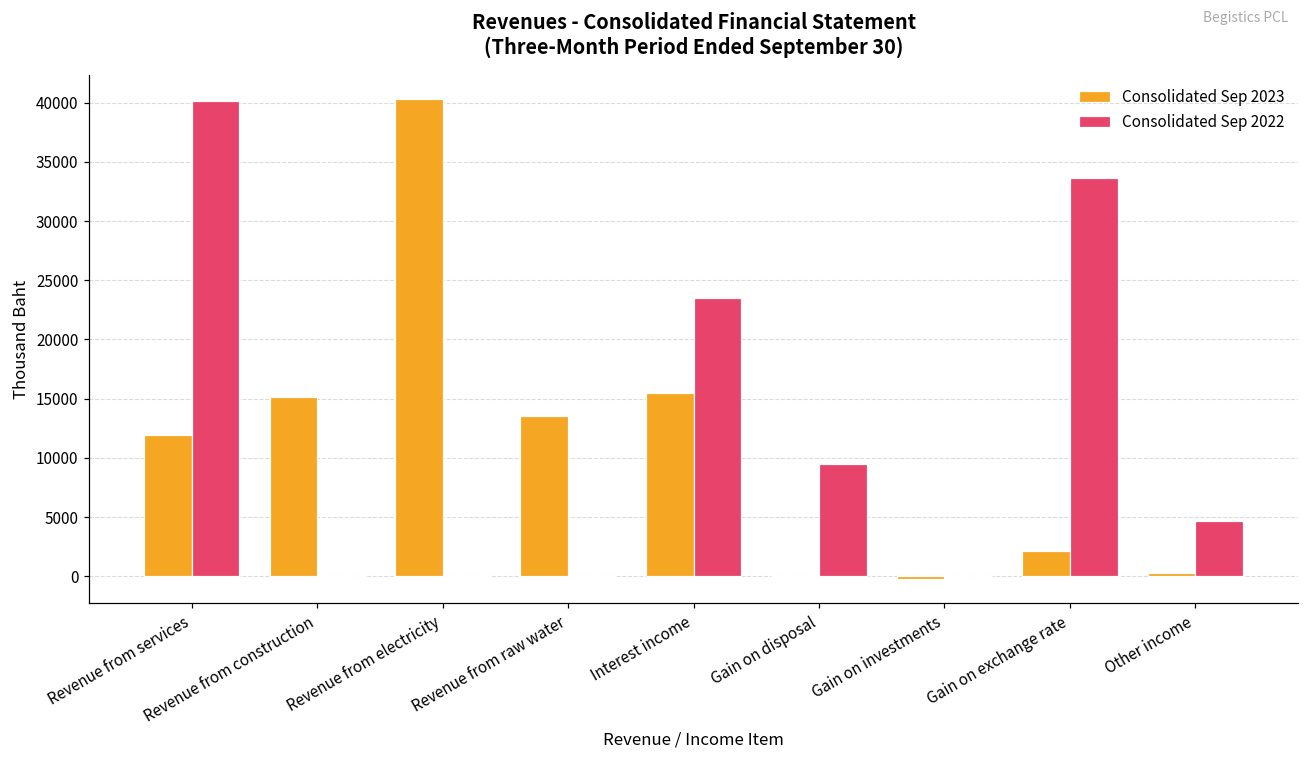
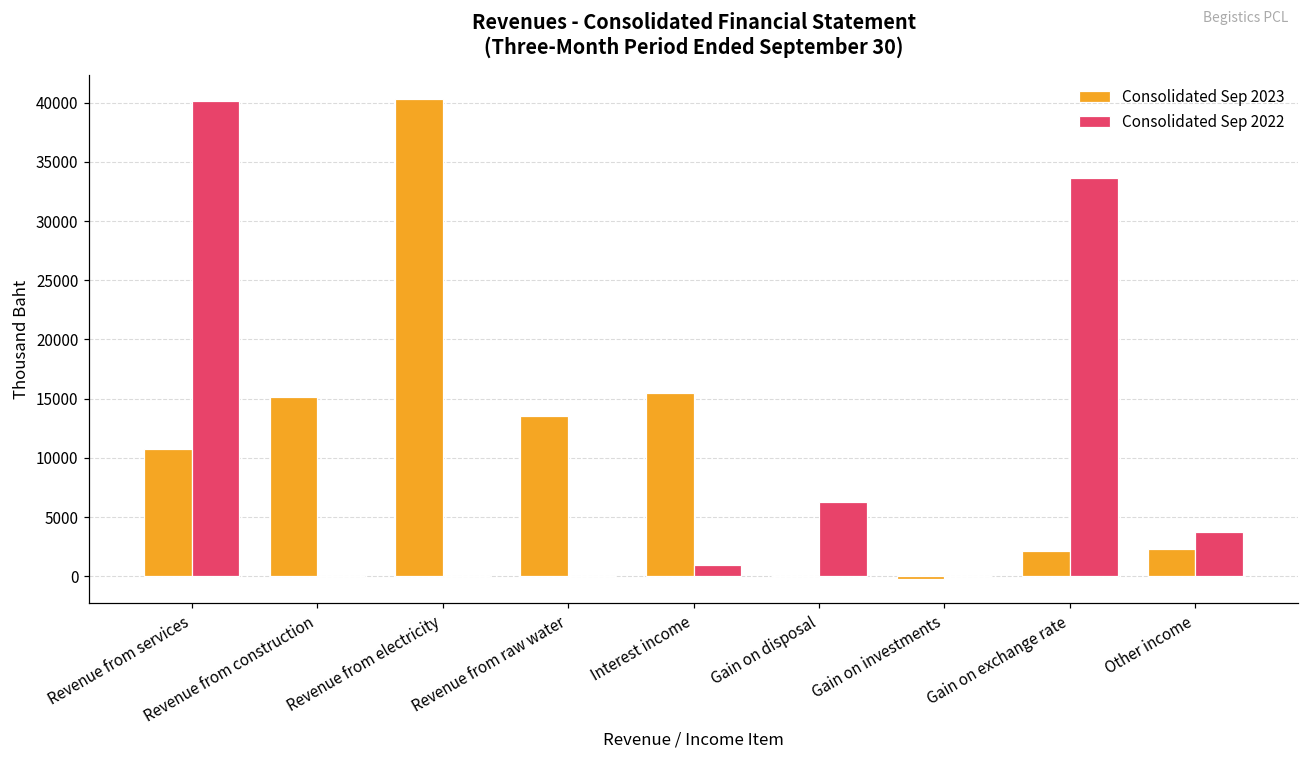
Consolidated Sep 2023, Revenue from services: 11900 -> 10800
Consolidated Sep 2022, Interest income: 23500 -> 900
Consolidated Sep 2022, Gain on disposal: 9500 -> 6300
Consolidated Sep 2023, Other income: 300 -> 2300
Consolidated Sep 2022, Other income: 4700 -> 3700
